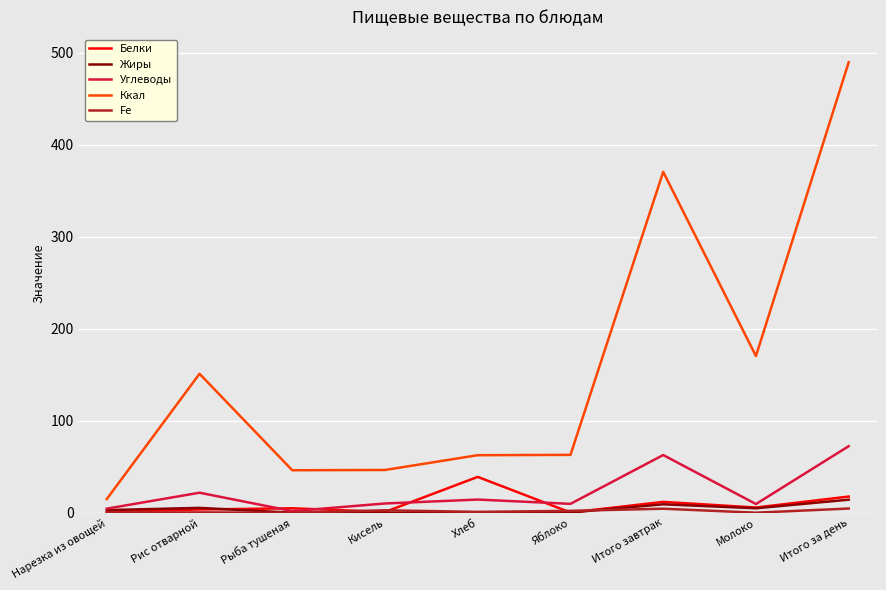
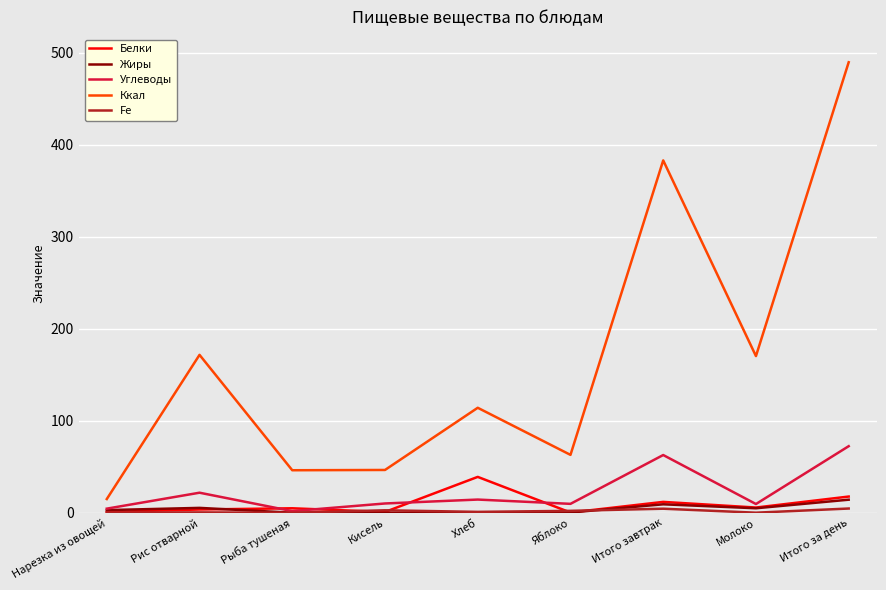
Ккал, Рис отварной: 150 -> 170
Ккал, Хлеб: 60 -> 110
Ккал, Итого завтрак: 370 -> 380
